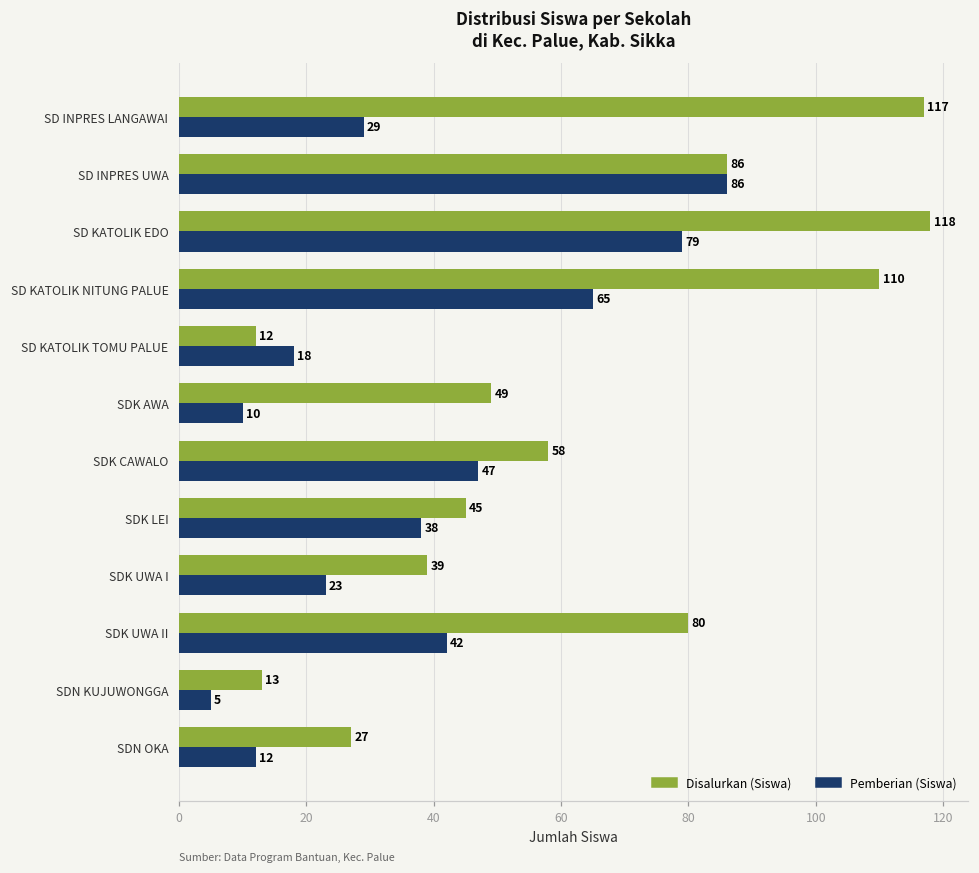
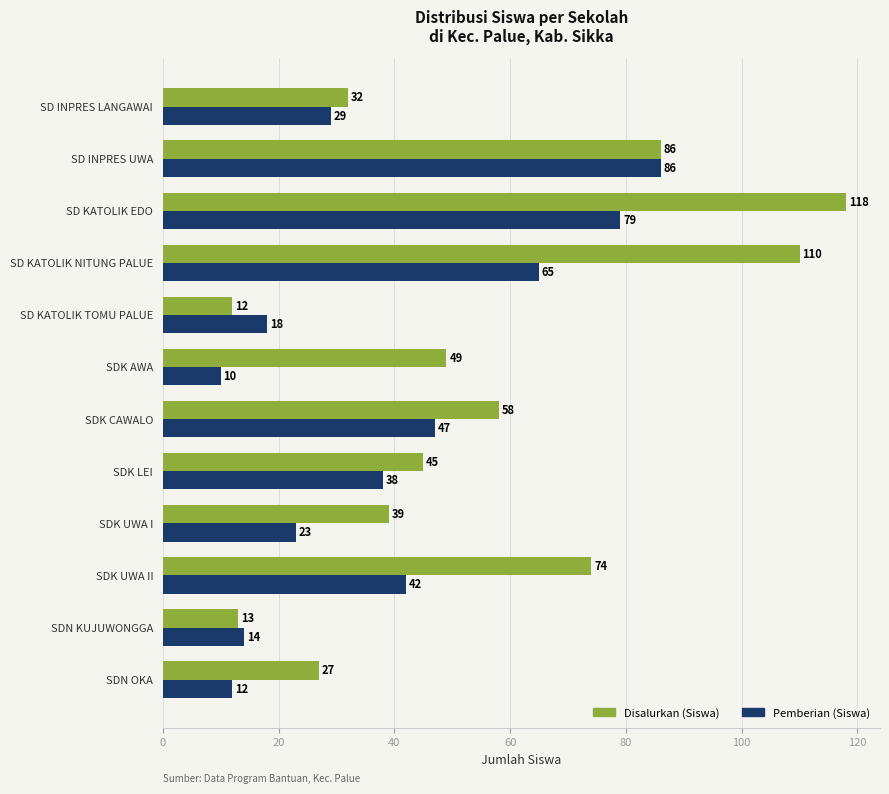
Disalurkan (Siswa), SD INPRES LANGAWAI: 117 -> 32
Disalurkan (Siswa), SDK UWA II: 80 -> 74
Pemberian (Siswa), SDN KUJUWONGGA: 5 -> 14
